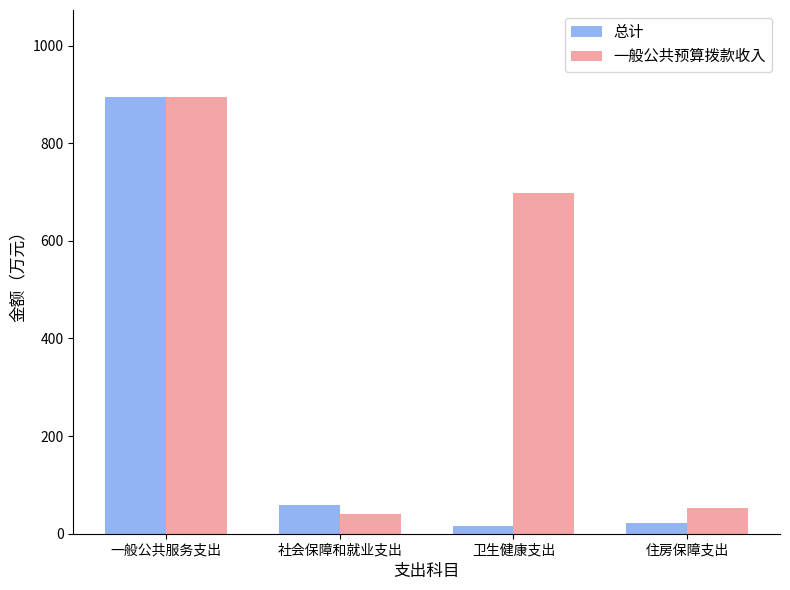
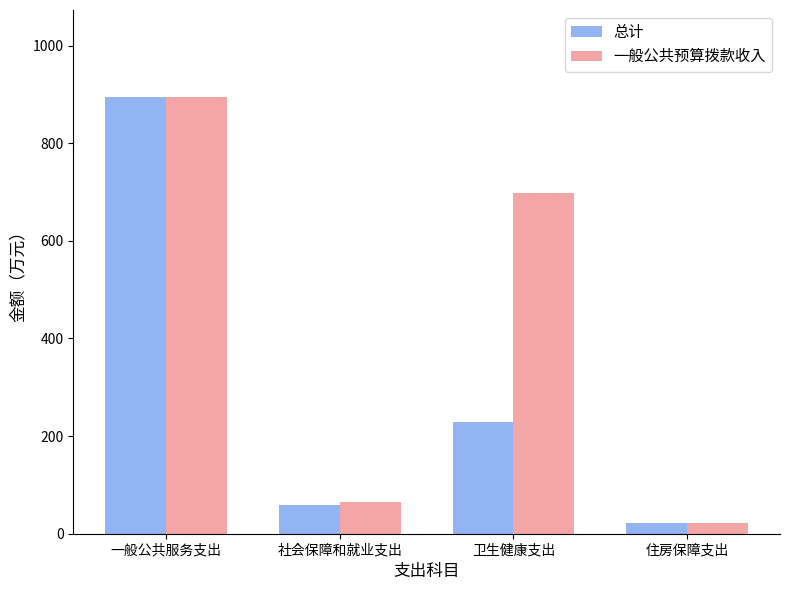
一般公共预算拨款收入, 社会保障和就业支出: 40 -> 60
总计, 卫生健康支出: 20 -> 230
一般公共预算拨款收入, 住房保障支出: 50 -> 20
